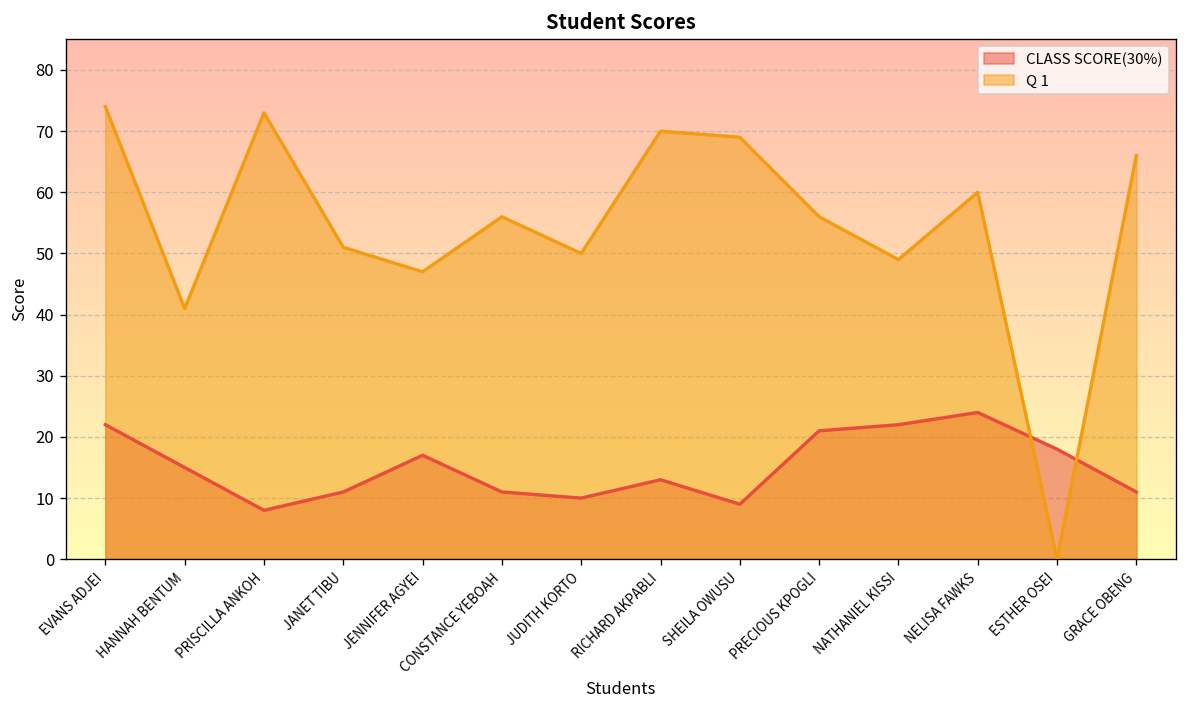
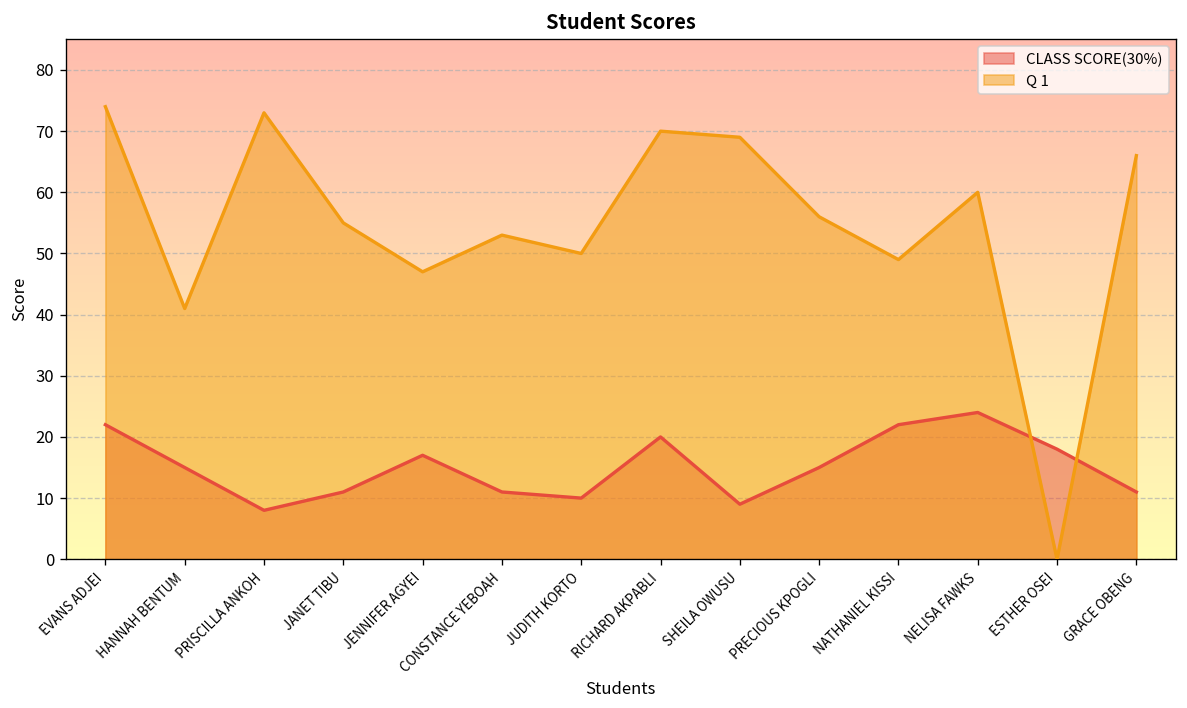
Q 1, JANET TIBU: 51 -> 55
Q 1, CONSTANCE YEBOAH: 56 -> 53
CLASS SCORE(30%), RICHARD AKPABLI: 13 -> 20
CLASS SCORE(30%), PRECIOUS KPOGLI: 21 -> 15
